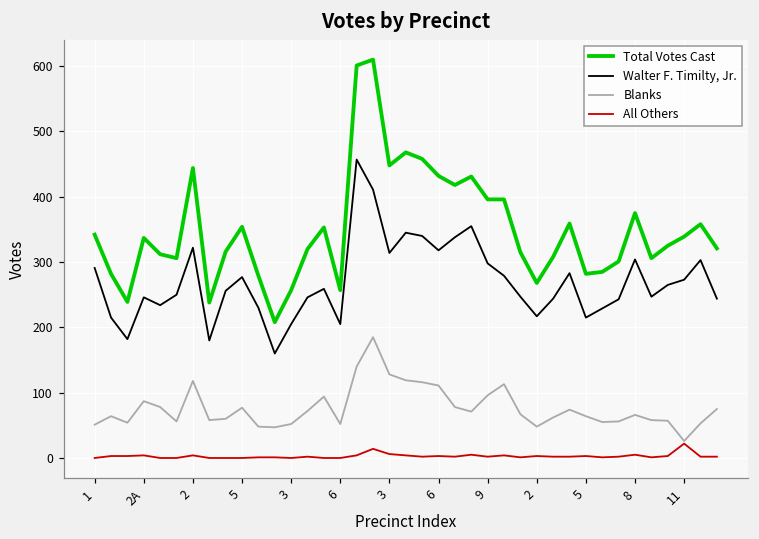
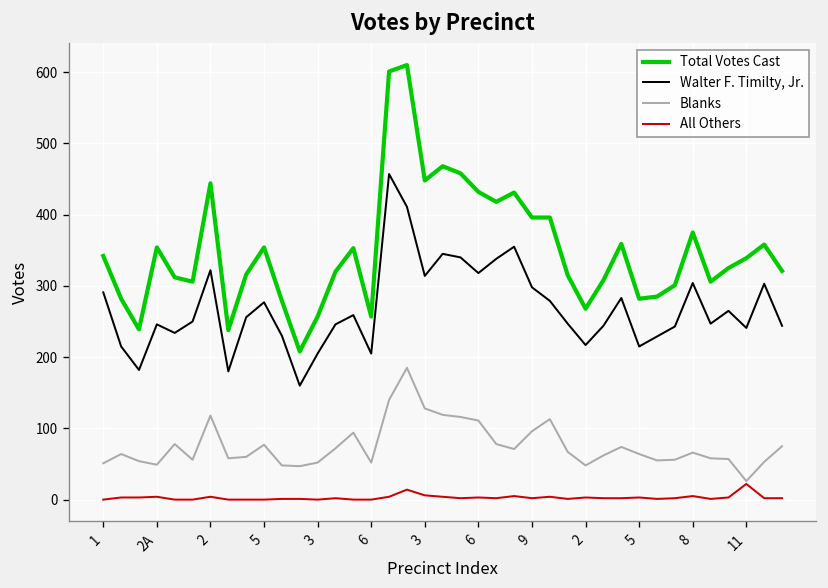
Total Votes Cast, 2A: 340 -> 350
Blanks, 2A: 90 -> 50
Walter F. Timilty, Jr., 11: 270 -> 240
